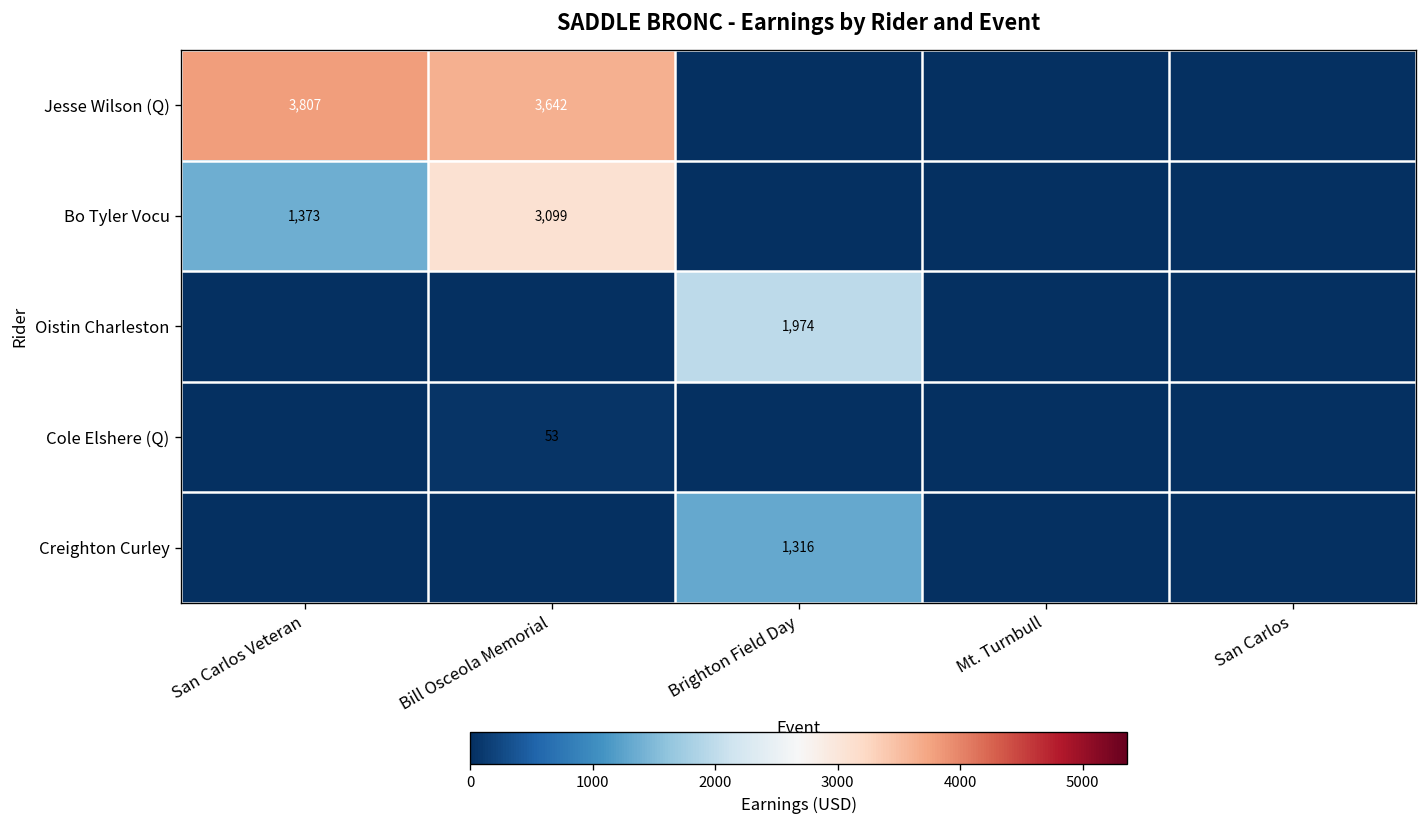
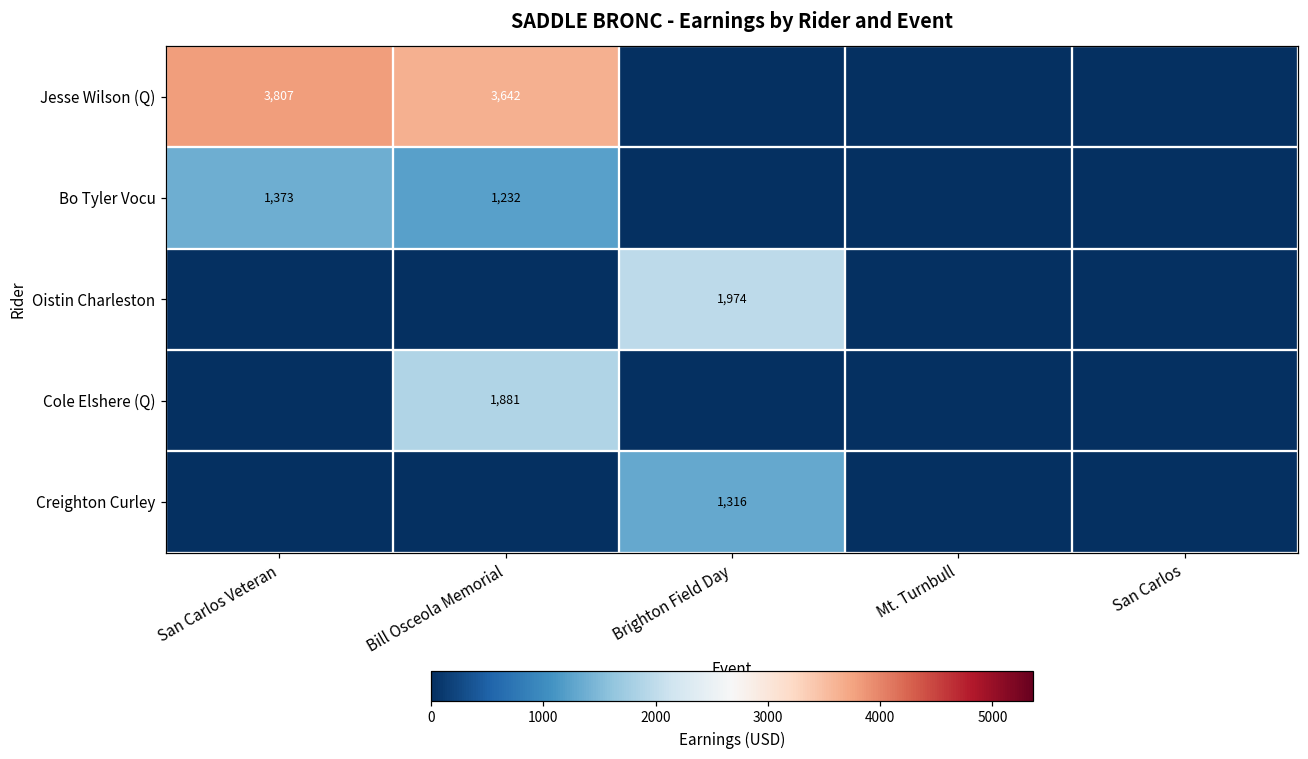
Bo Tyler Vocu, Bill Osceola Memorial: 3,099 -> 1,232
Cole Elshere (Q), Bill Osceola Memorial: 53 -> 1,881
